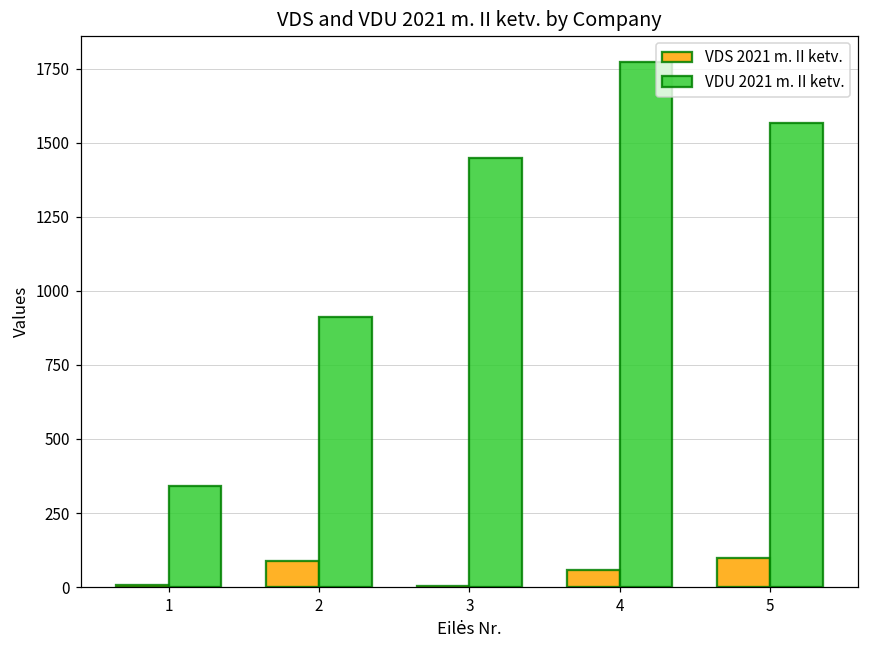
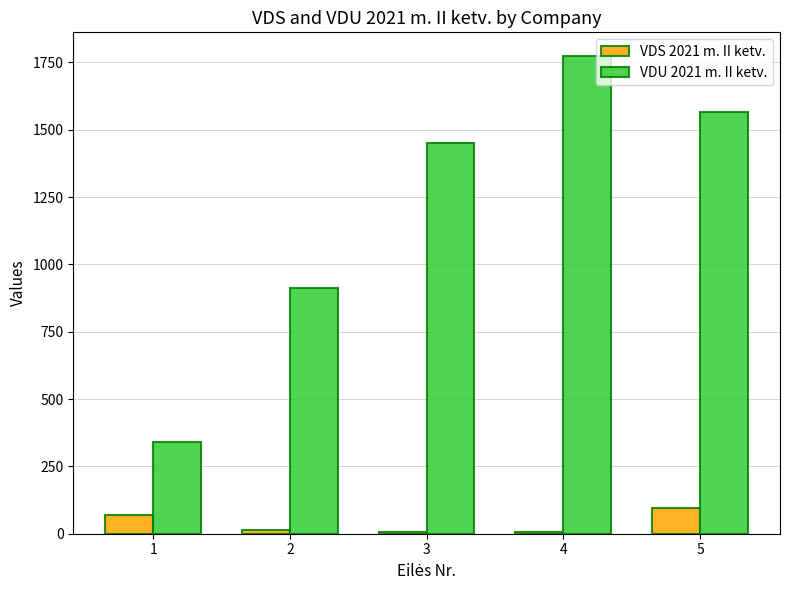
VDS 2021 m. II ketv., 1: 10 -> 70
VDS 2021 m. II ketv., 2: 90 -> 10
VDS 2021 m. II ketv., 4: 60 -> 10
